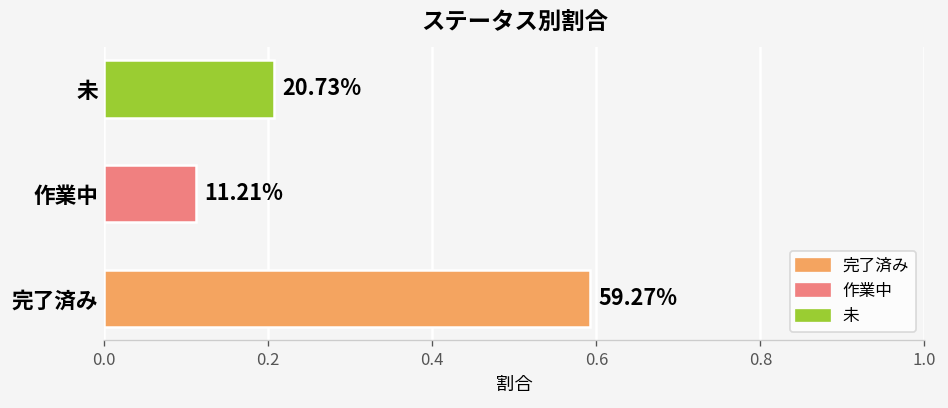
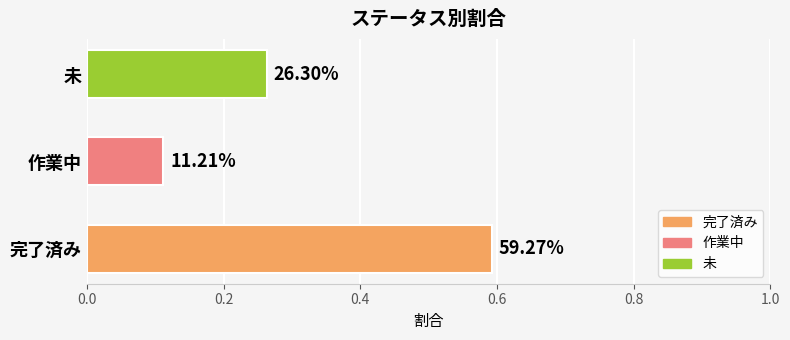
未: 20.73% -> 26.30%
